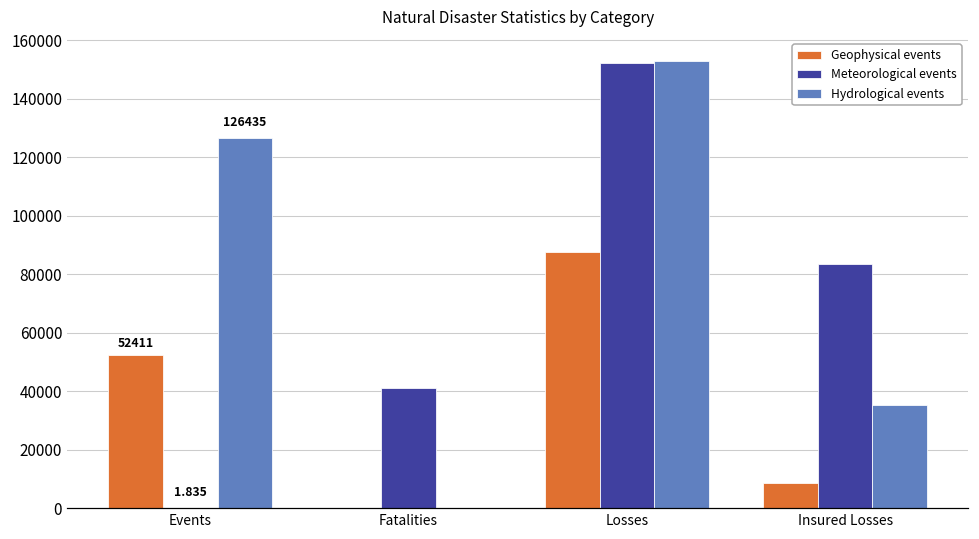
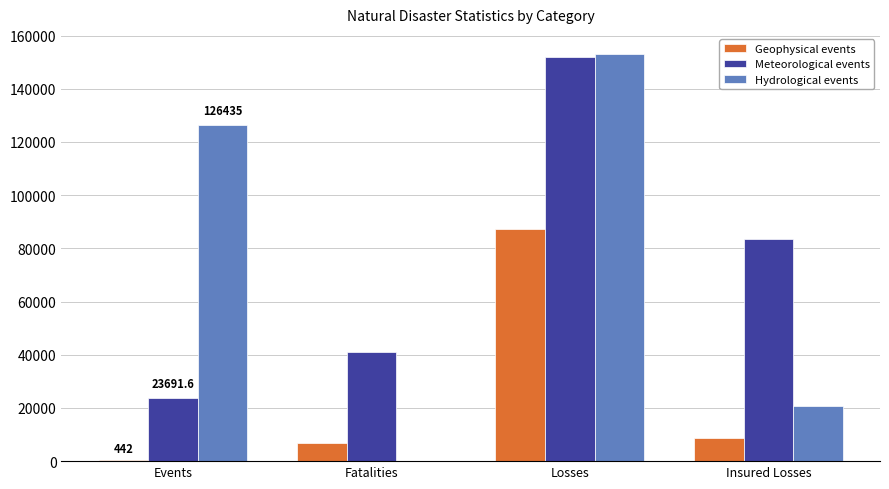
Geophysical events, Events: 52411 -> 442
Meteorological events, Events: 1.835 -> 23691.6
Geophysical events, Fatalities: 0 -> 7000
Hydrological events, Insured Losses: 35000 -> 21000
